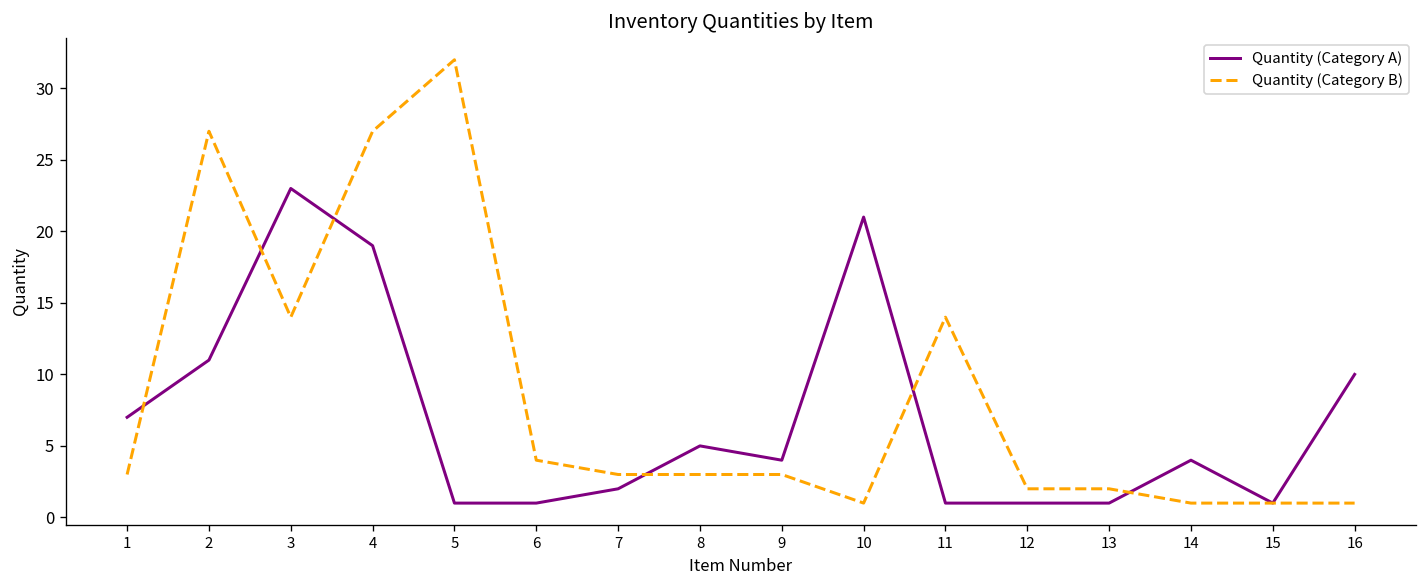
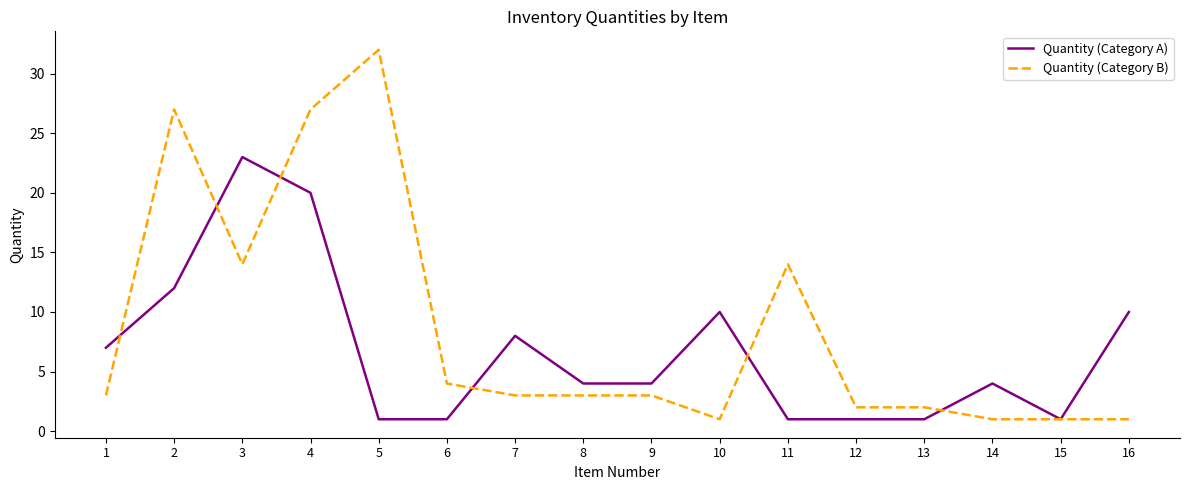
Quantity (Category A), 2: 11 -> 12
Quantity (Category A), 4: 19 -> 20
Quantity (Category A), 7: 2 -> 8
Quantity (Category A), 8: 5 -> 4
Quantity (Category A), 10: 21 -> 10
